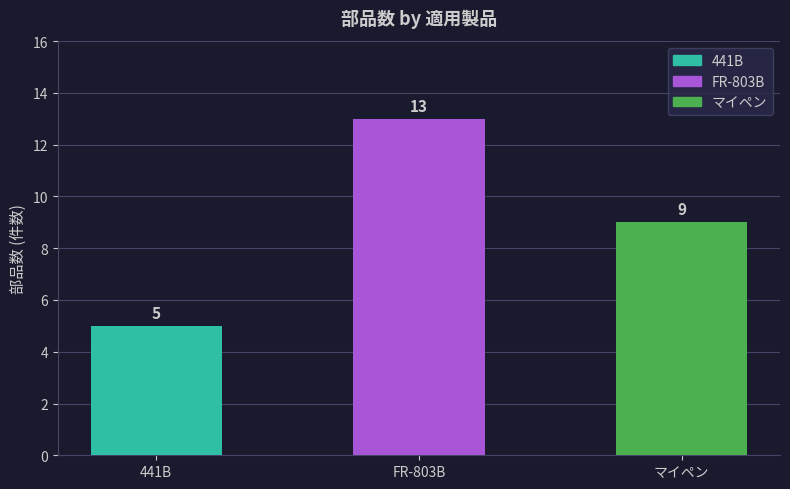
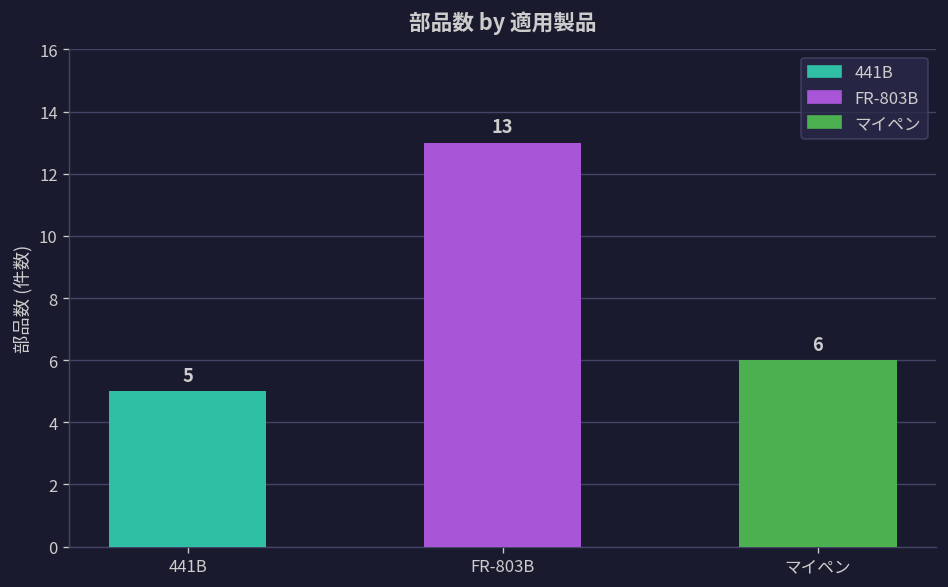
マイペン: 9 -> 6
